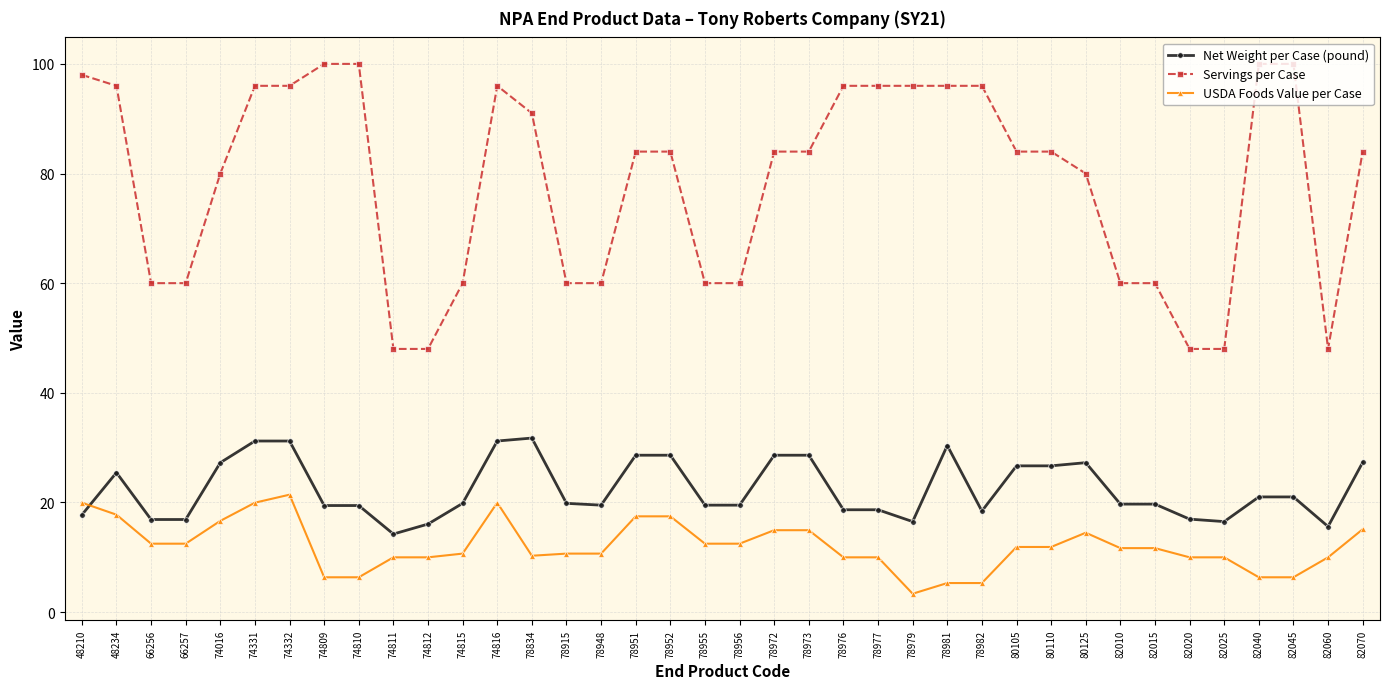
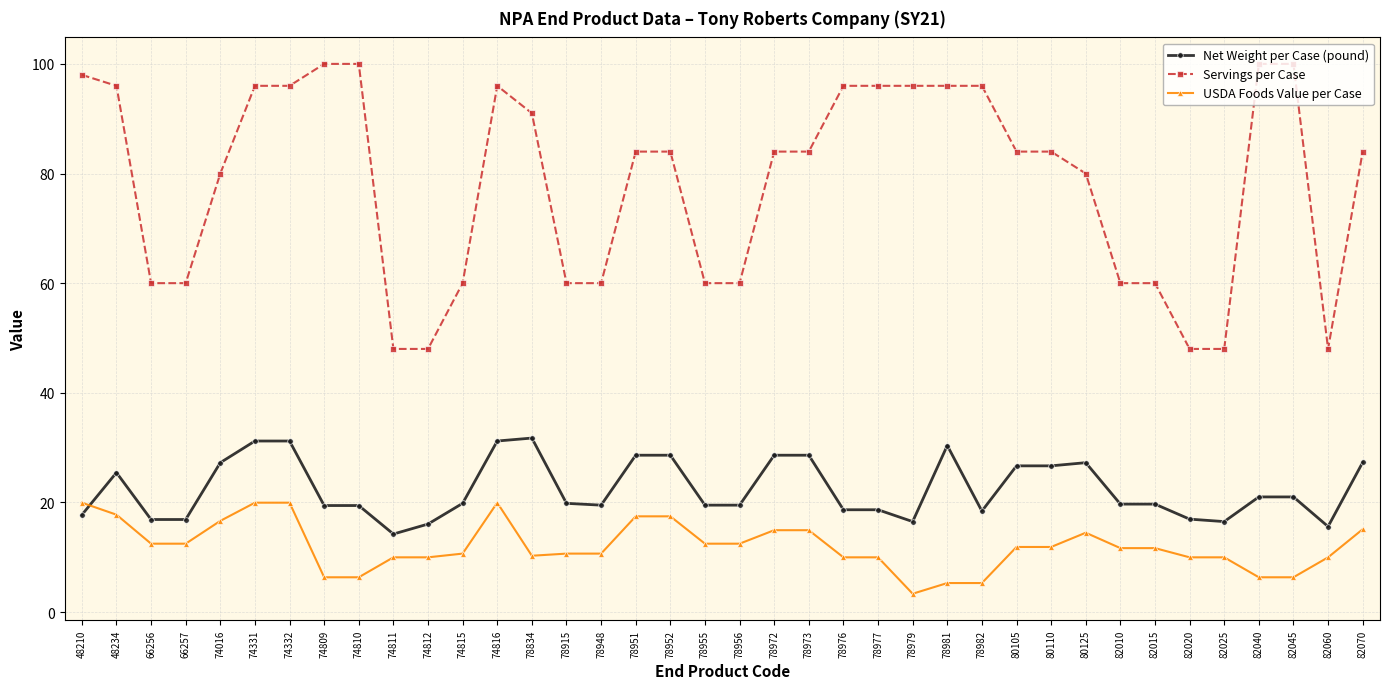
USDA Foods Value per Case, 74332: 21 -> 20
